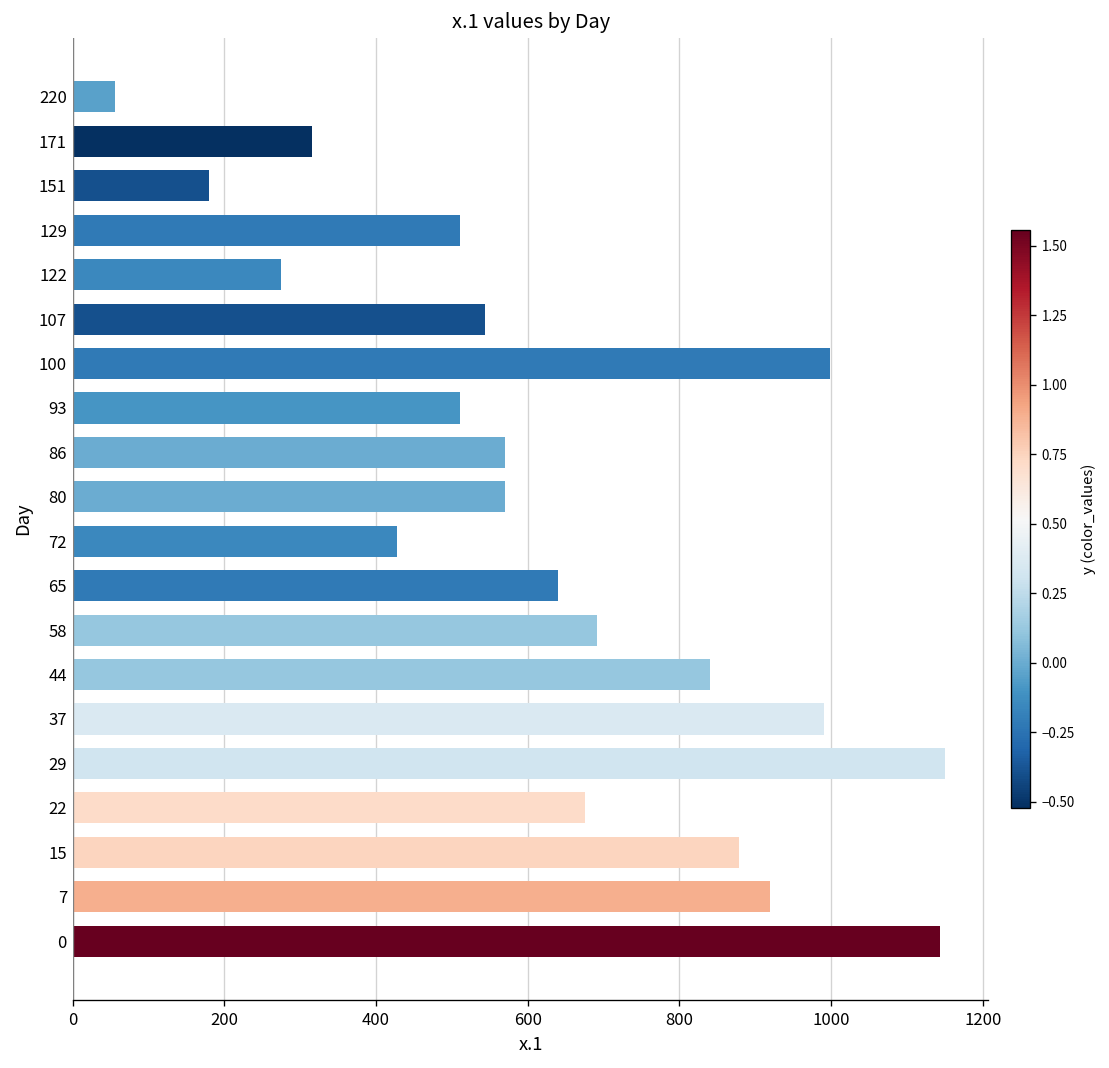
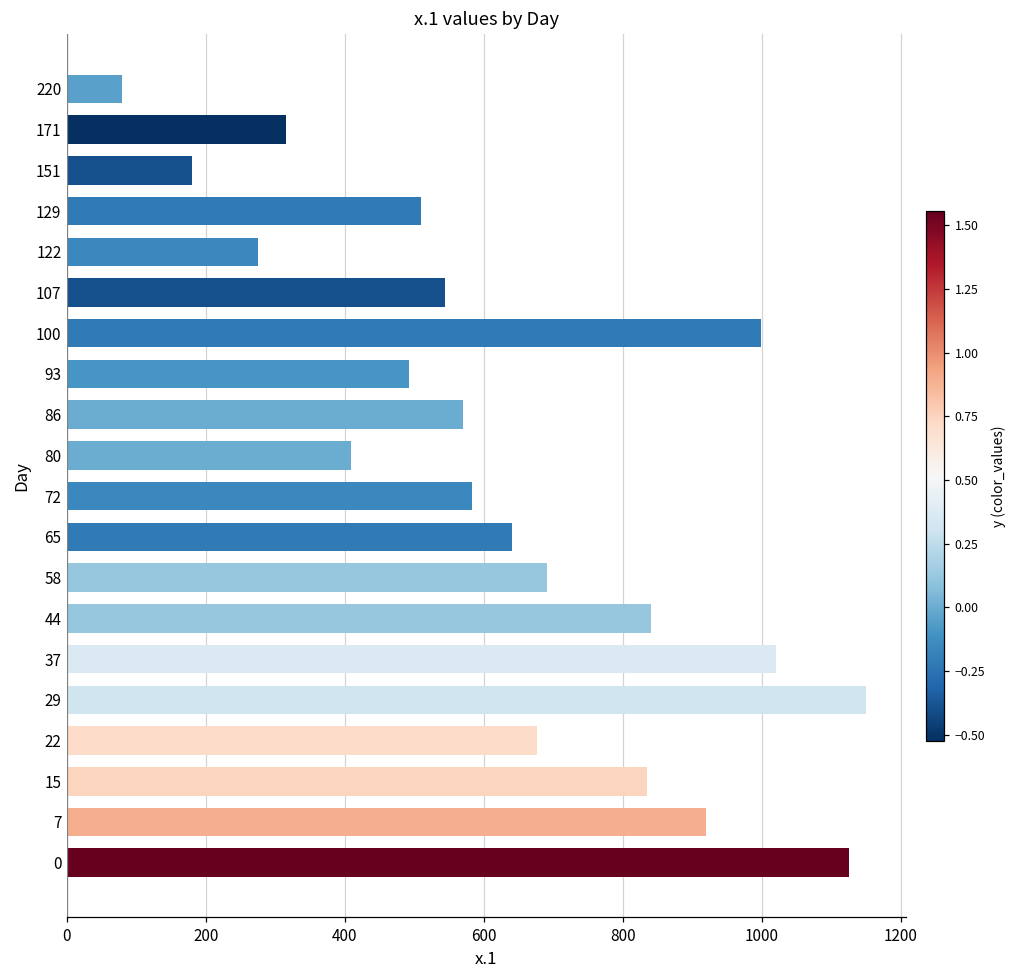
220: 60 -> 80
93: 510 -> 490
80: 570 -> 410
72: 430 -> 580
37: 990 -> 1020
15: 880 -> 840
0: 1140 -> 1130
